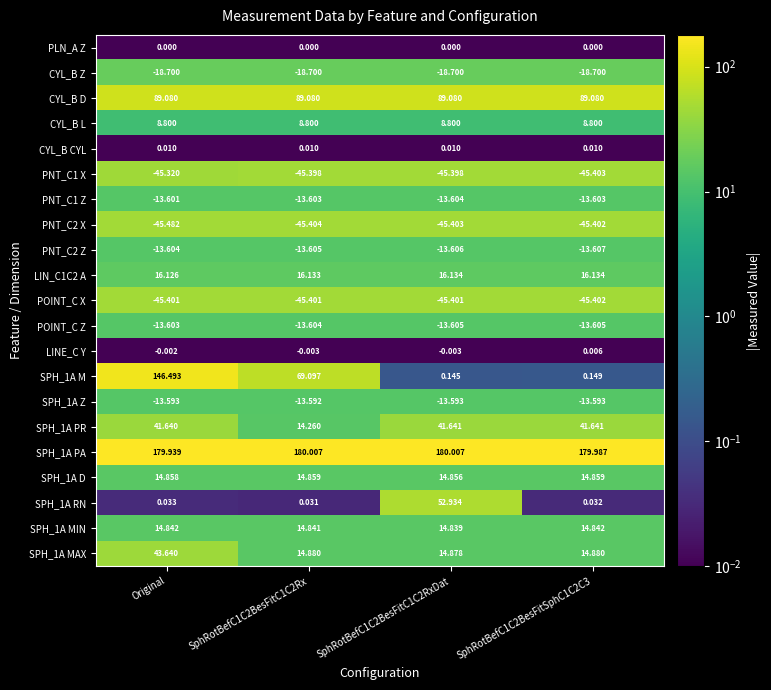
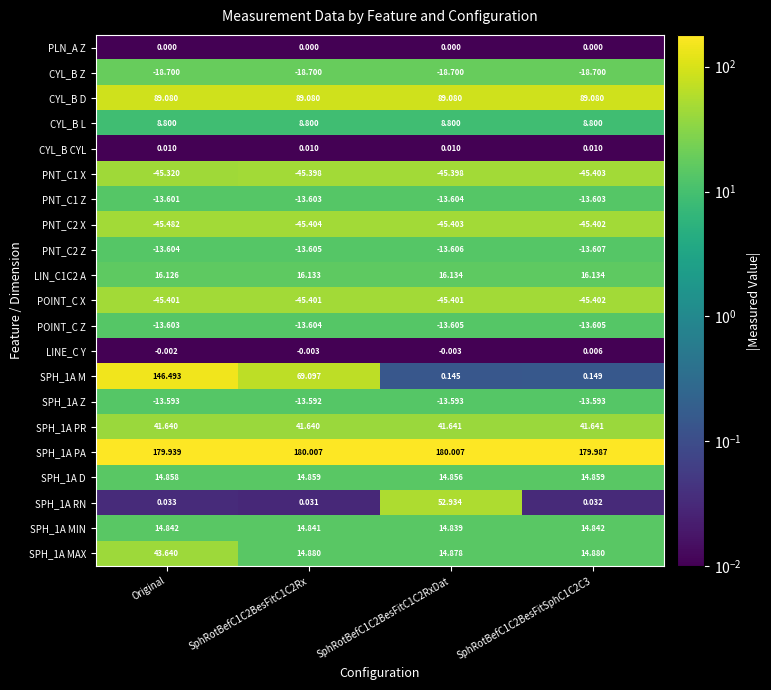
SPH_1A PR, SphRotBefC1C2BesFitC1C2Rx: 14.260 -> 41.640
